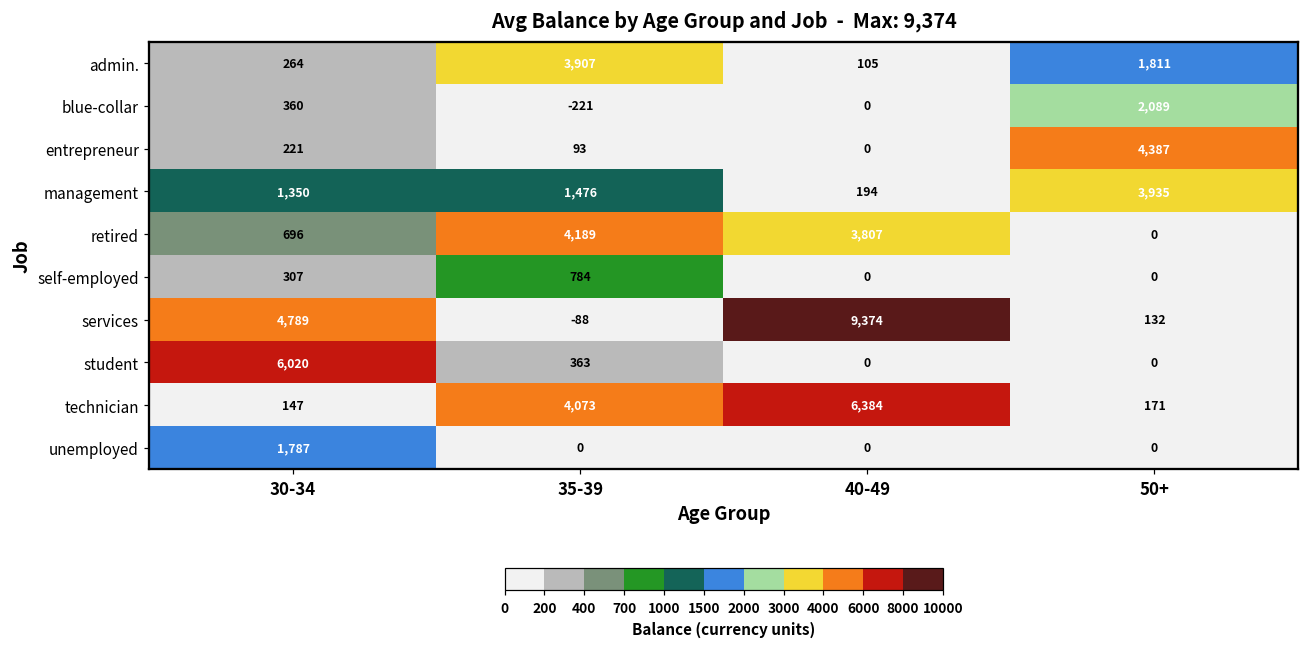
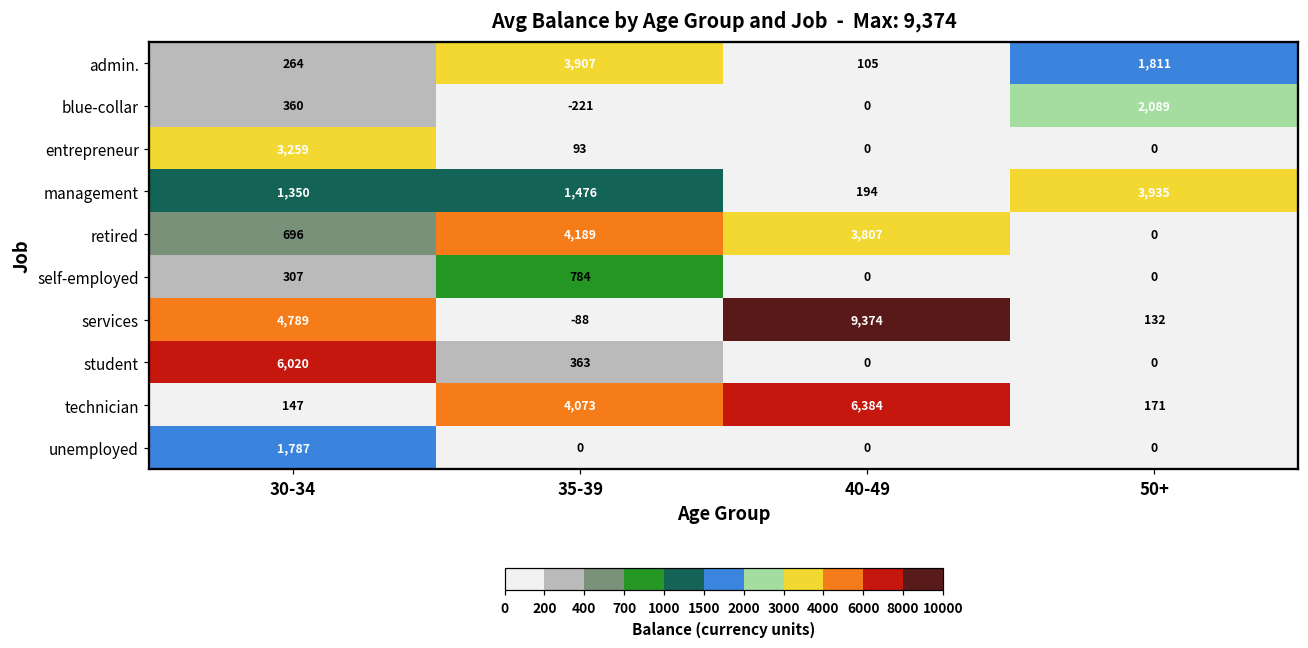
entrepreneur, 30-34: 221 -> 3,259
entrepreneur, 50+: 4,387 -> 0
